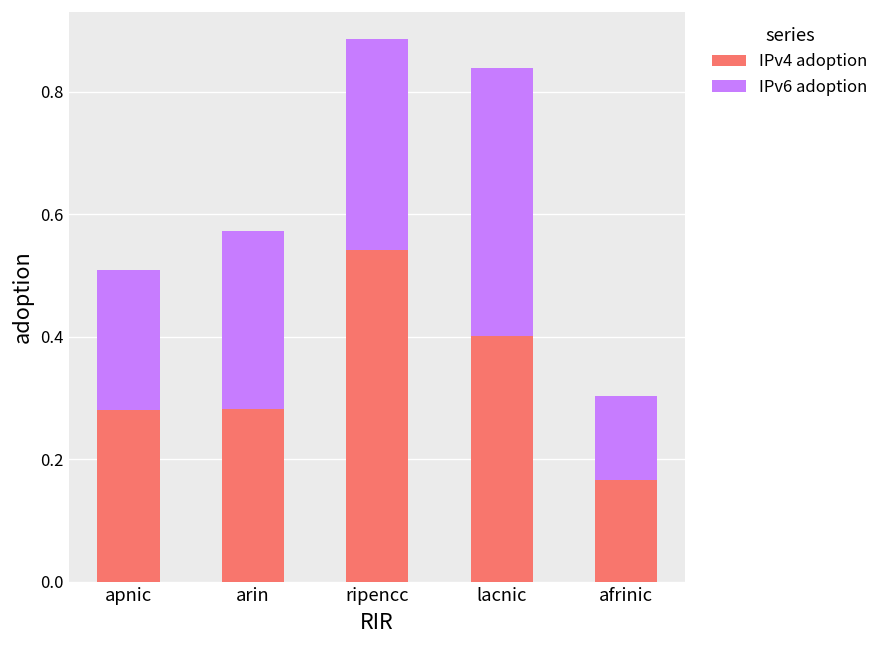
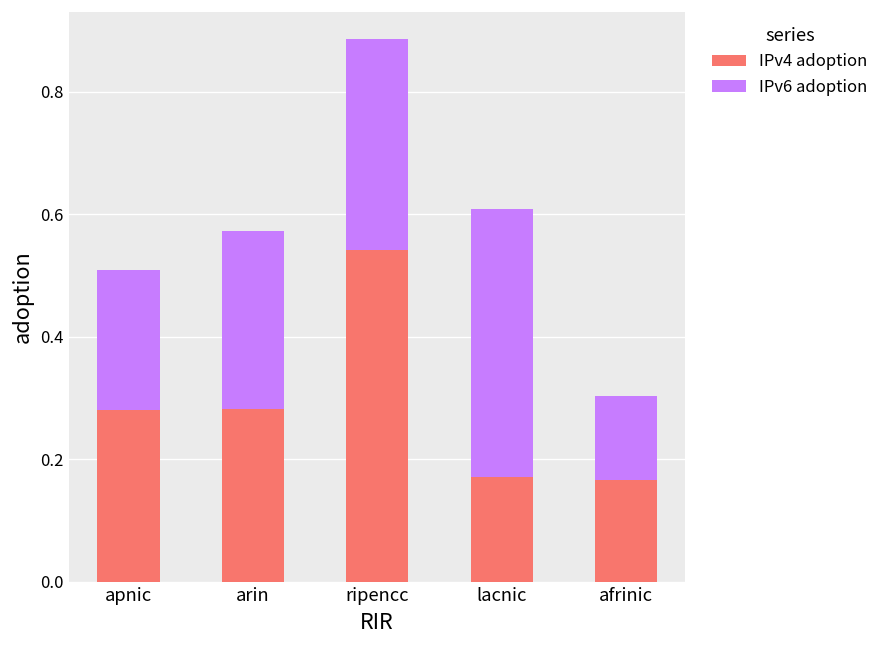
IPv4 adoption, lacnic: 0.40 -> 0.17
